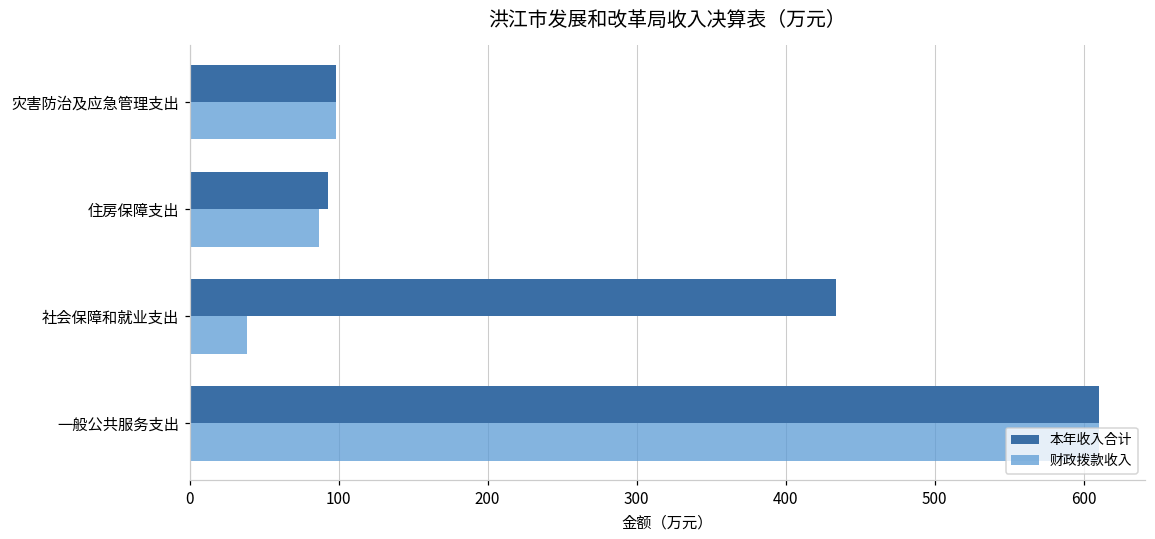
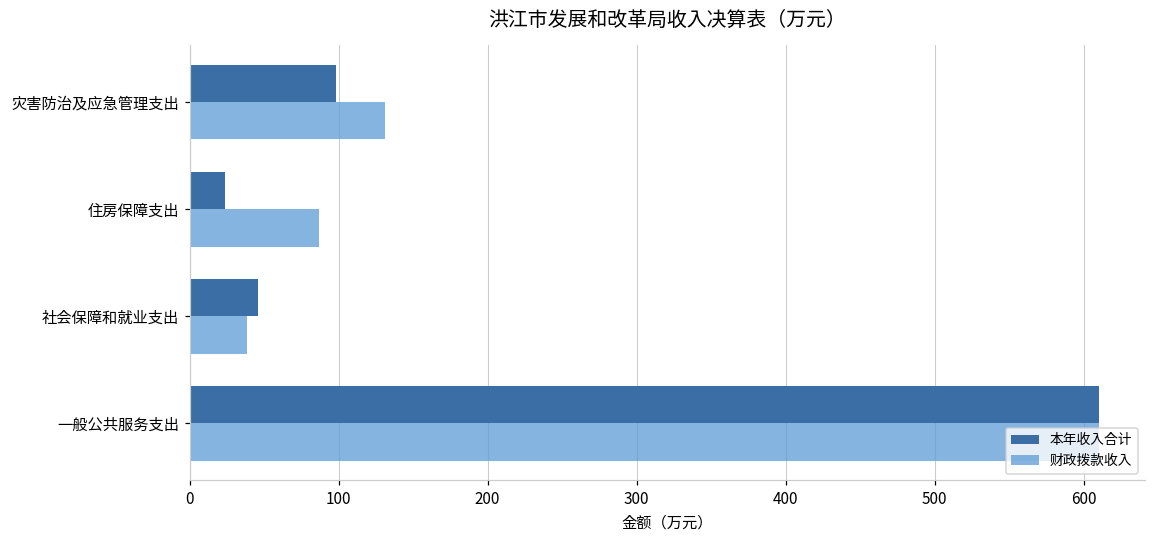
财政拨款收入, 灾害防治及应急管理支出: 98 -> 131
本年收入合计, 住房保障支出: 93 -> 24
本年收入合计, 社会保障和就业支出: 434 -> 46
